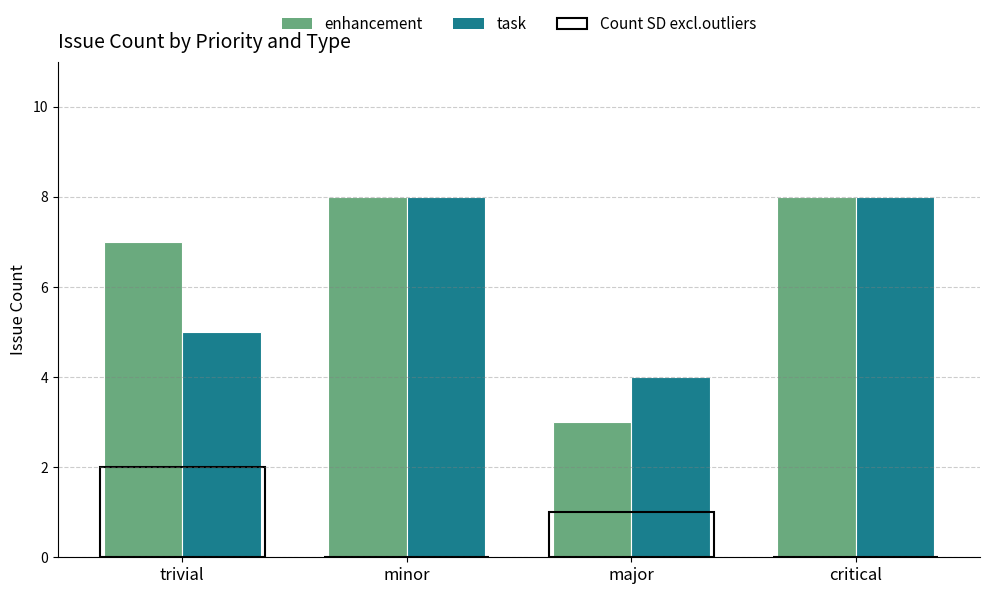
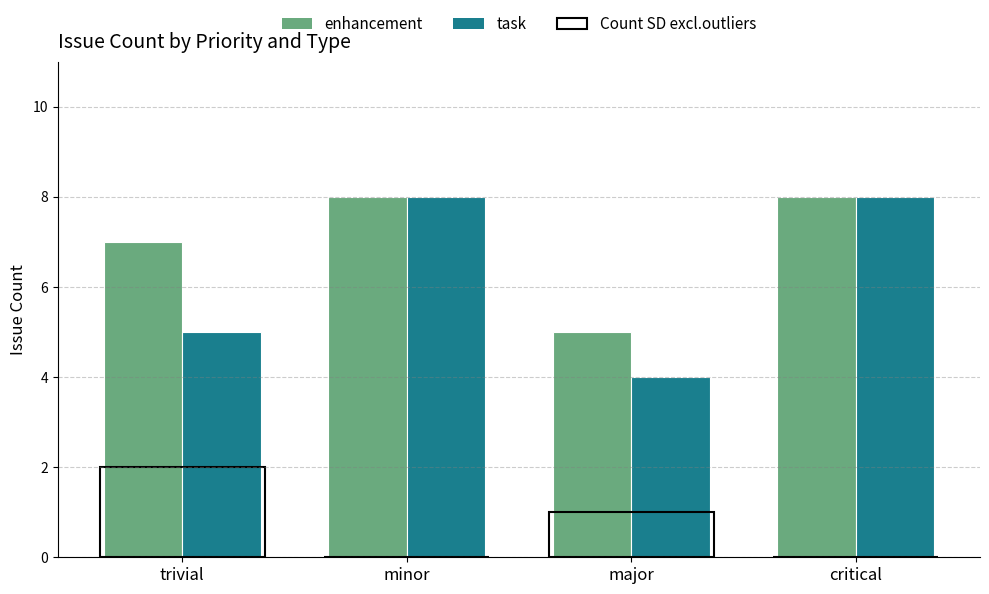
enhancement, major: 3 -> 5
